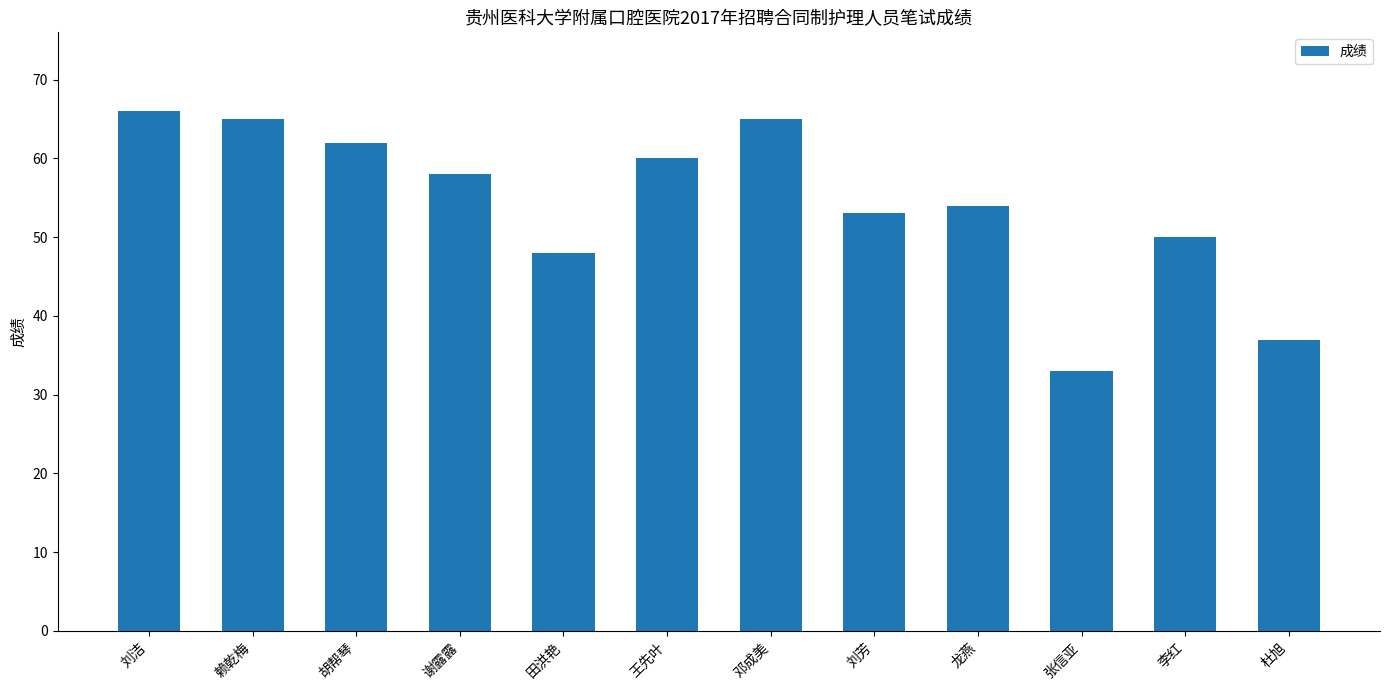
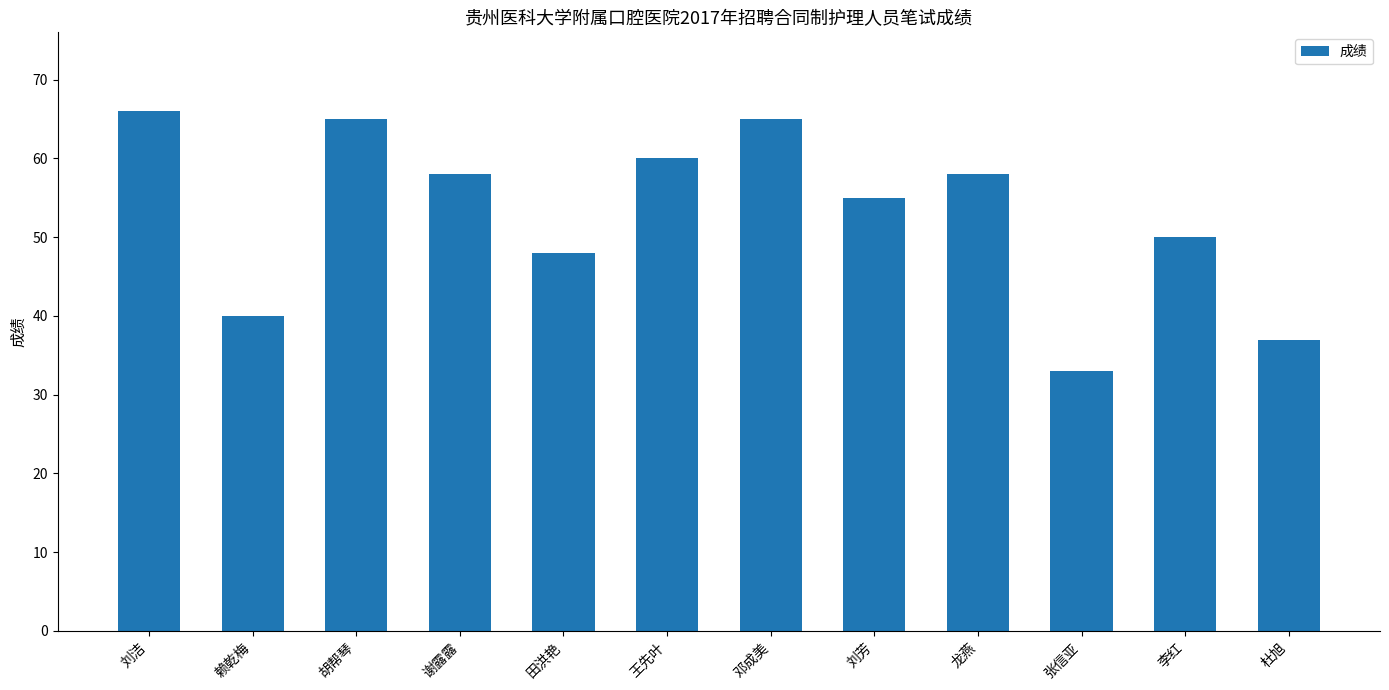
赖乾梅: 65 -> 40
胡帮琴: 62 -> 65
刘芳: 53 -> 55
龙燕: 54 -> 58
